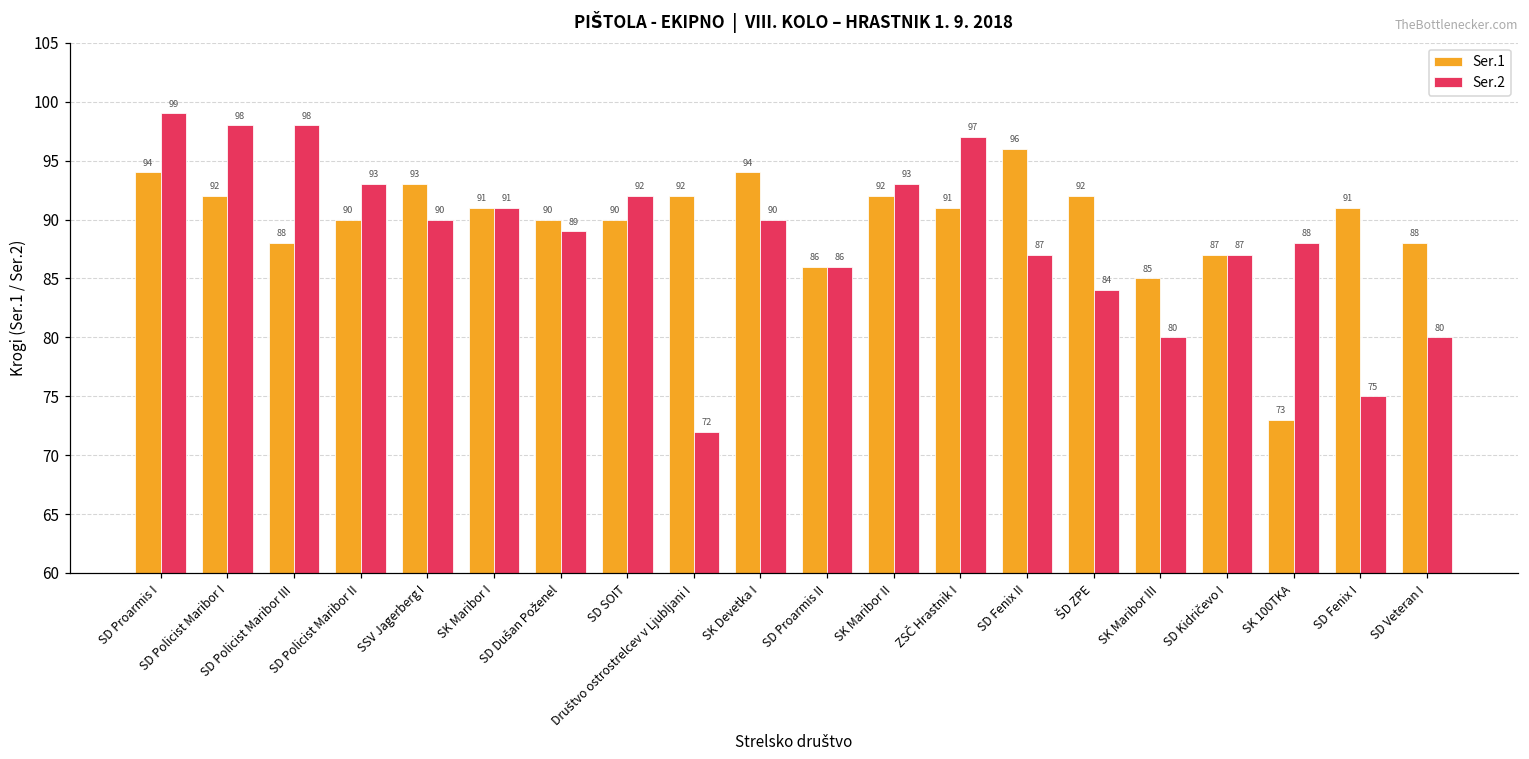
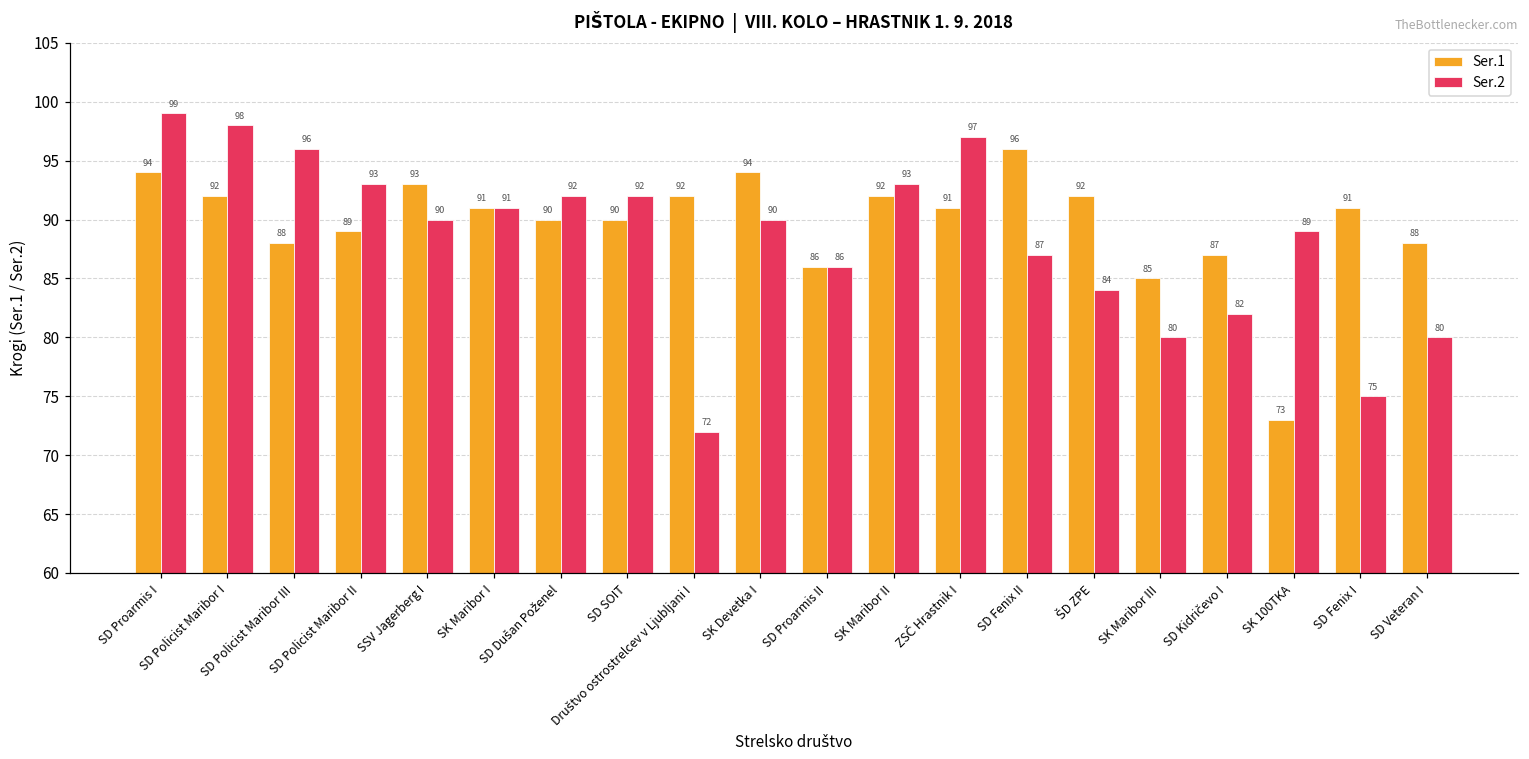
Ser.2, SD Policist Maribor III: 98 -> 96
Ser.1, SD Policist Maribor II: 90 -> 89
Ser.2, SD Dušan Poženel: 89 -> 92
Ser.2, SD Kidričevo I: 87 -> 82
Ser.2, SK 100TKA: 88 -> 89
